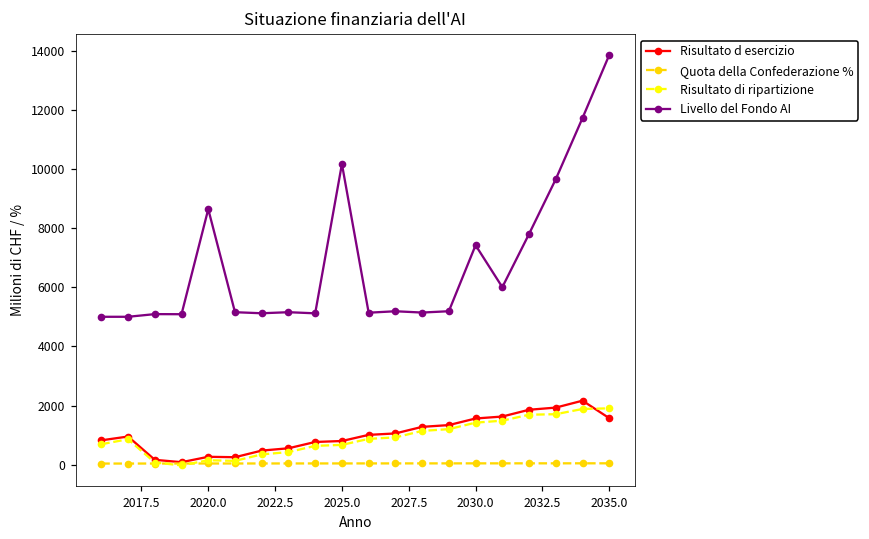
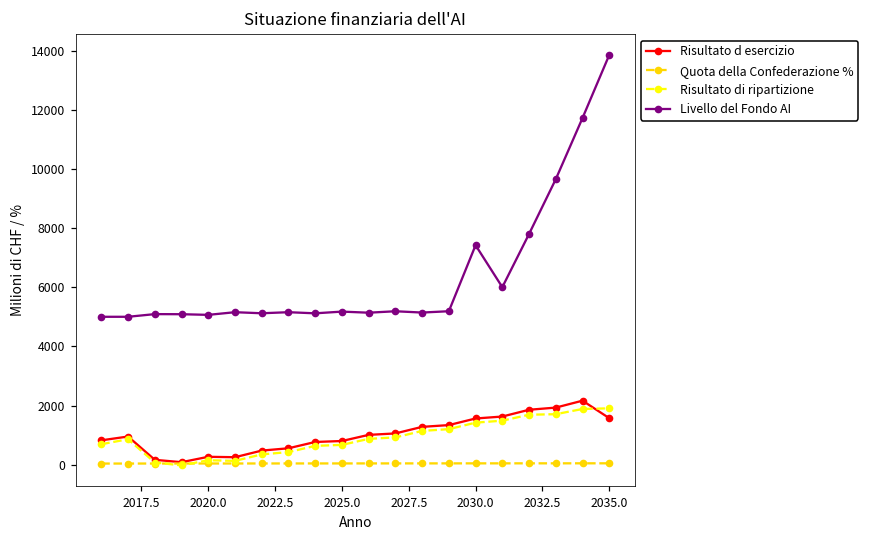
Livello del Fondo AI, 2020.0: 8600 -> 5100
Livello del Fondo AI, 2025.0: 10200 -> 5200
